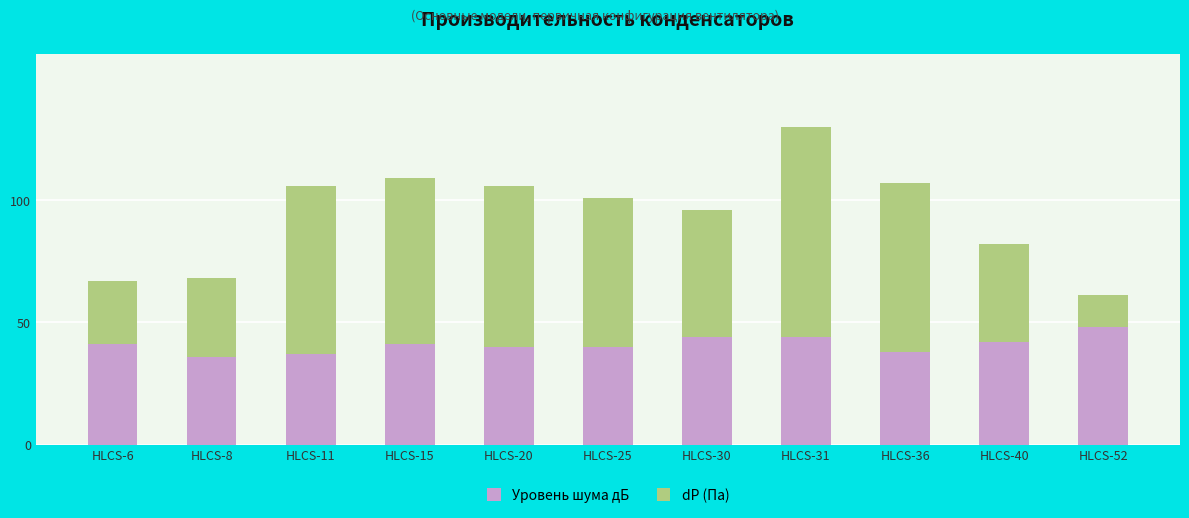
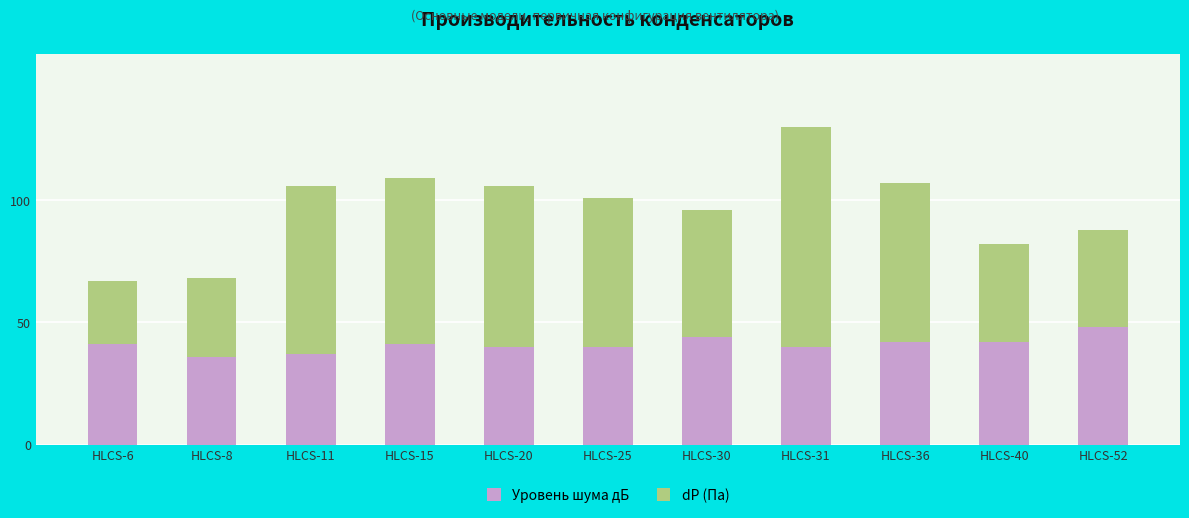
Уровень шума дБ, HLCS-31: 44 -> 40
Уровень шума дБ, HLCS-36: 38 -> 42
dP (Па), HLCS-52: 61 -> 88
